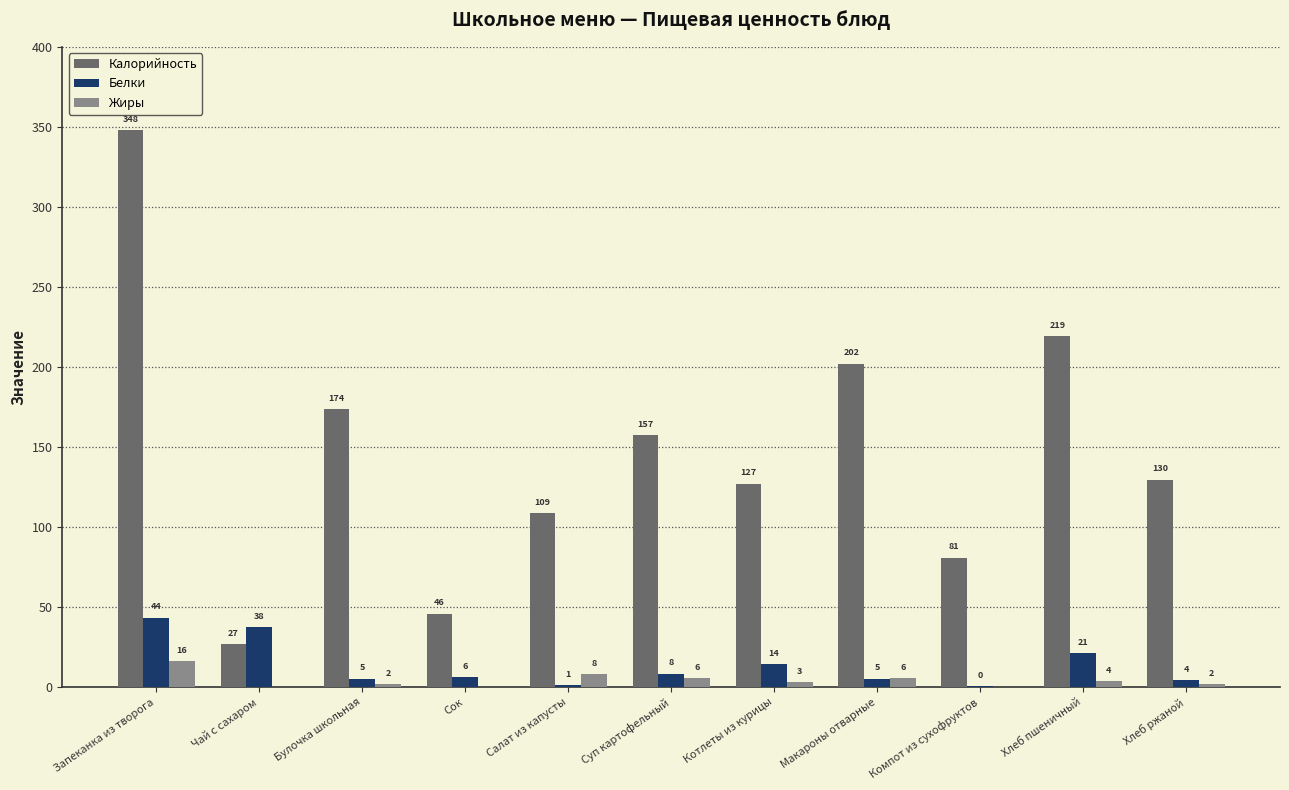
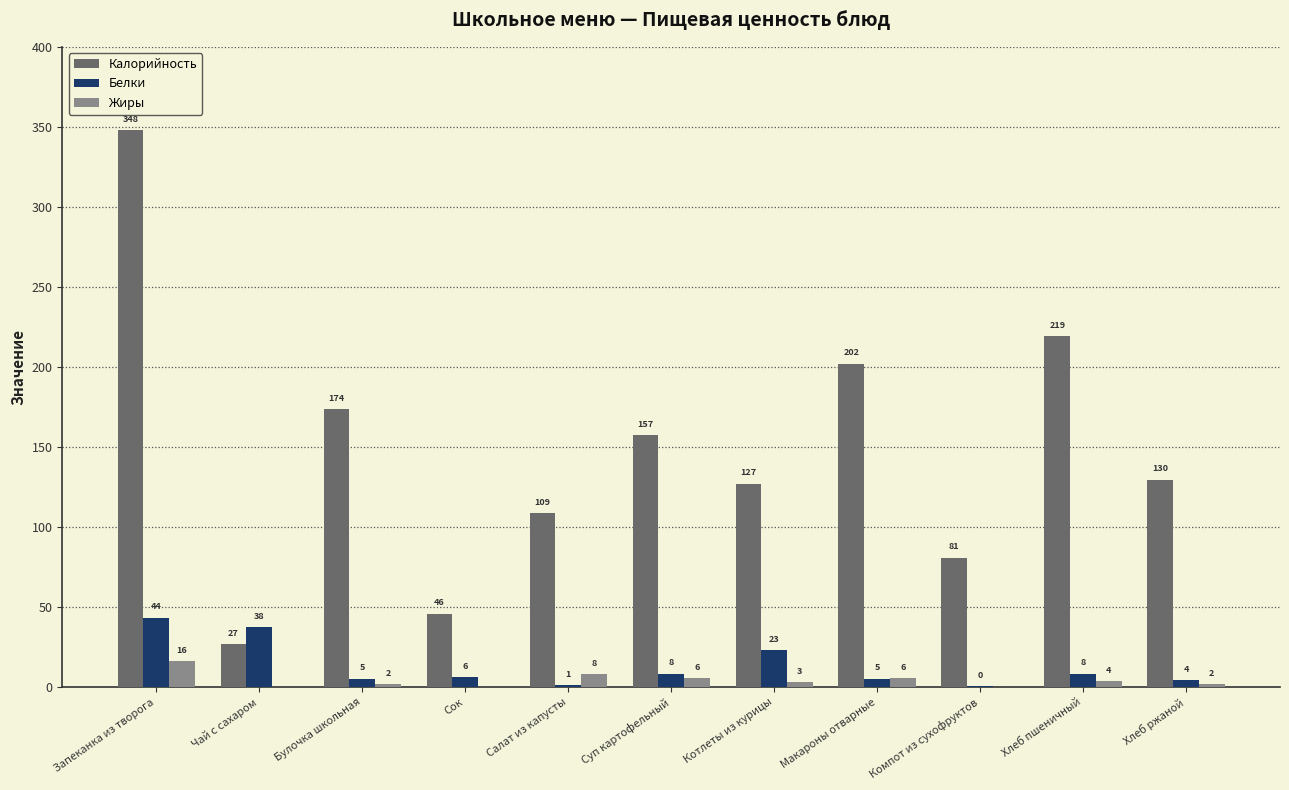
Белки, Котлеты из курицы: 14 -> 23
Белки, Хлеб пшеничный: 21 -> 8
